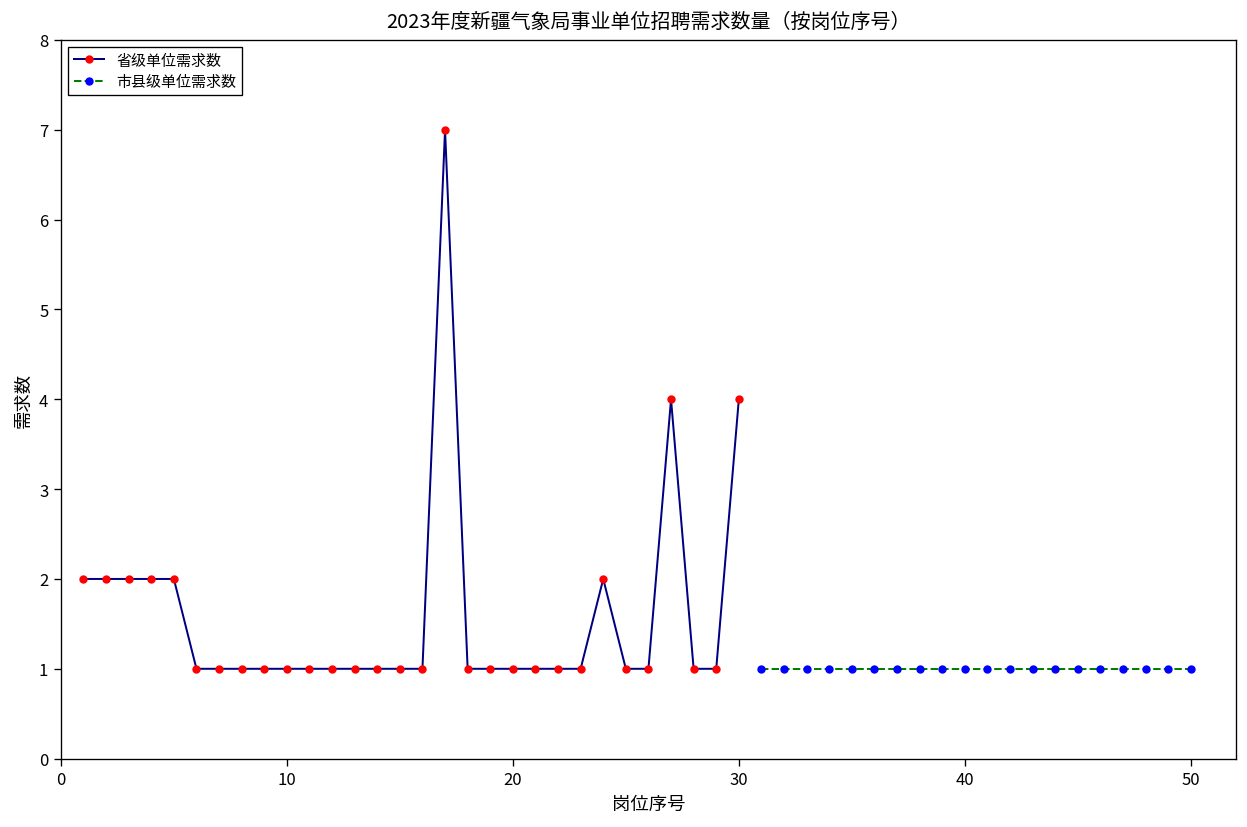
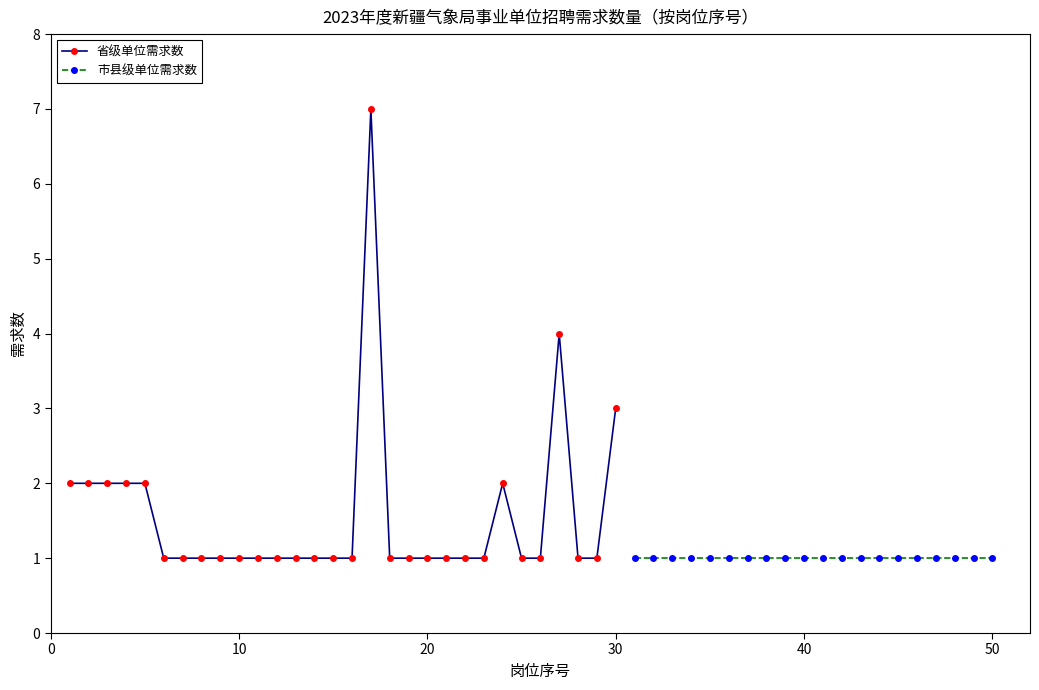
省级单位需求数, 30: 4 -> 3
